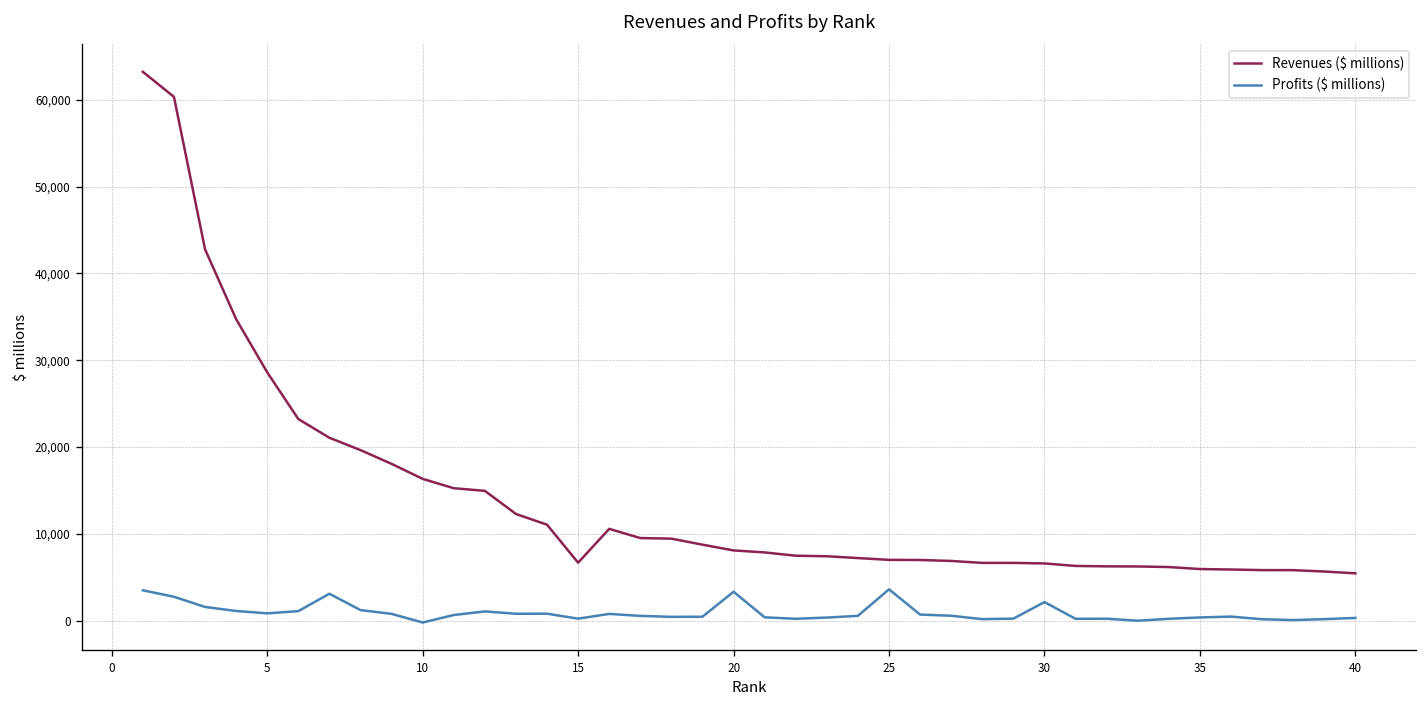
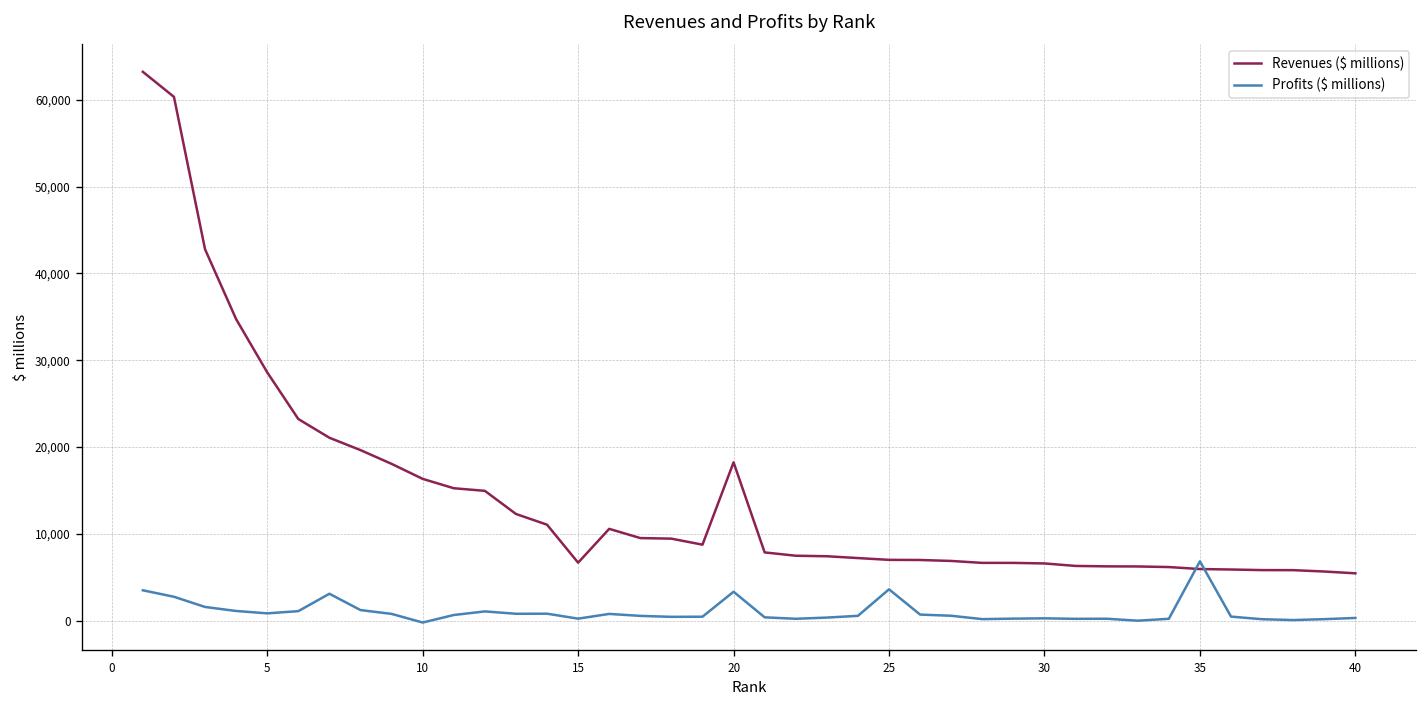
Revenues ($ millions), 20: 8,000 -> 18,000
Profits ($ millions), 30: 2,000 -> 0
Profits ($ millions), 35: 0 -> 7,000
